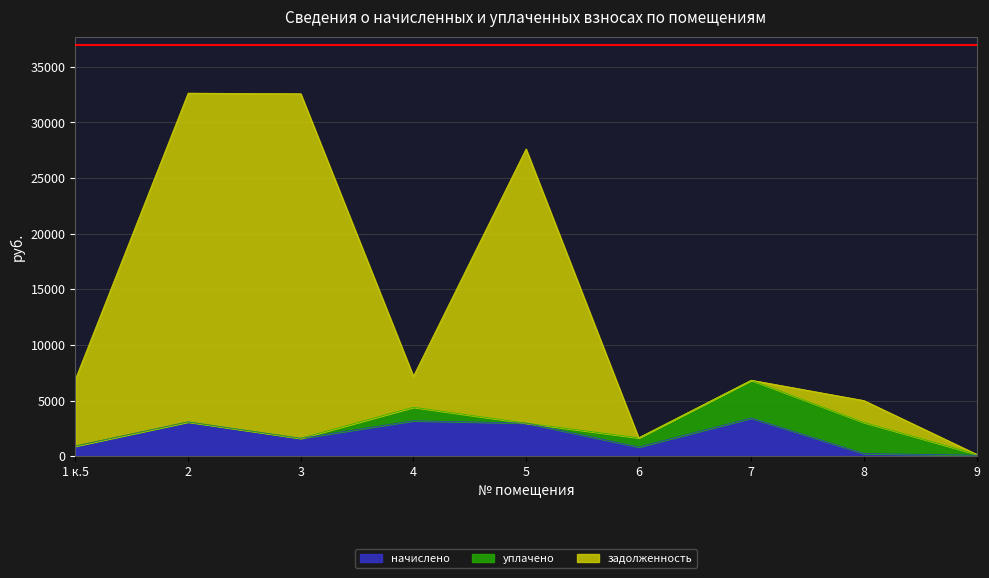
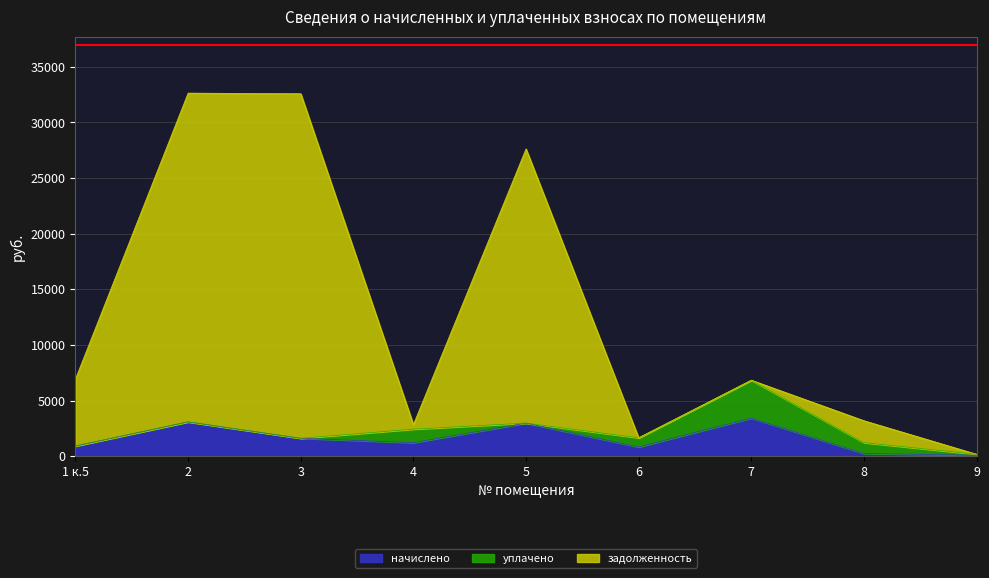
начислено, 4: 3200 -> 1200
задолженность, 4: 2800 -> 400
уплачено, 8: 2800 -> 1000
